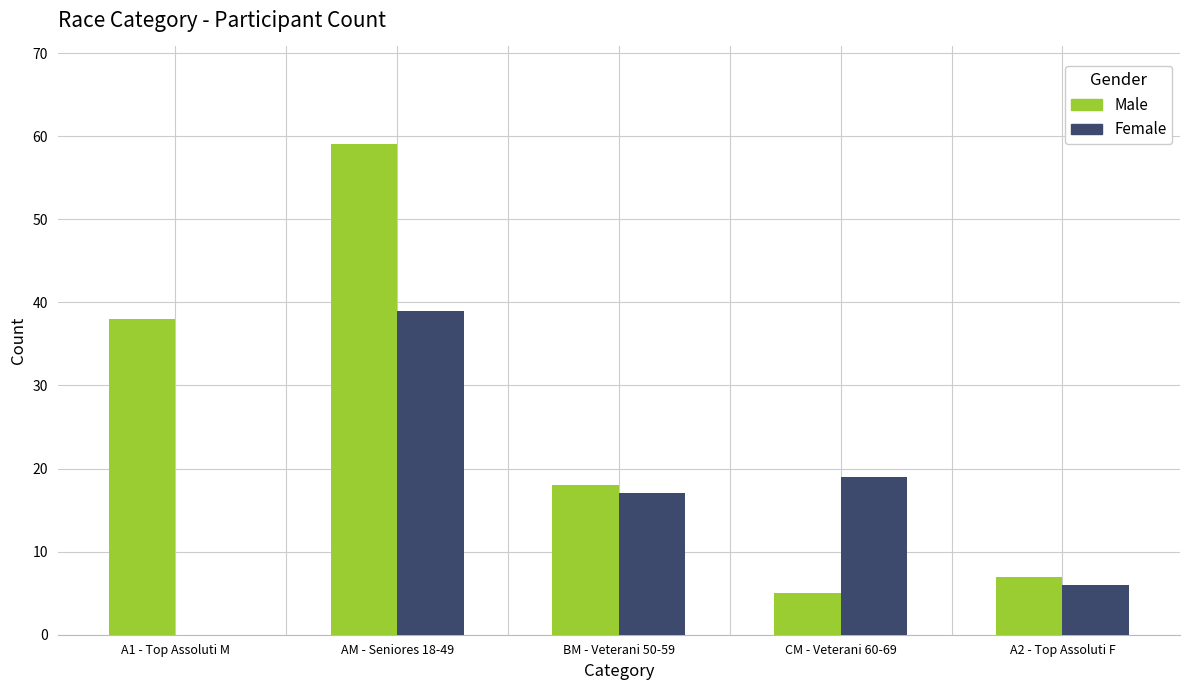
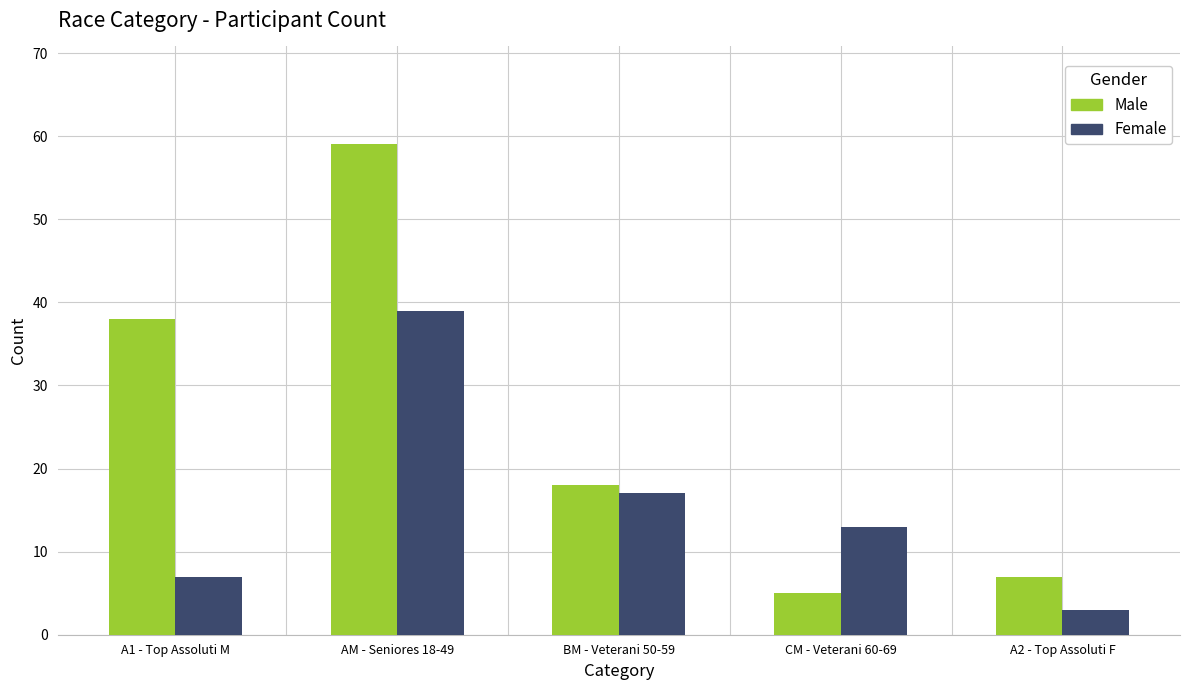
Female, A1 - Top Assoluti M: 0 -> 7
Female, CM - Veterani 60-69: 19 -> 13
Female, A2 - Top Assoluti F: 6 -> 3
